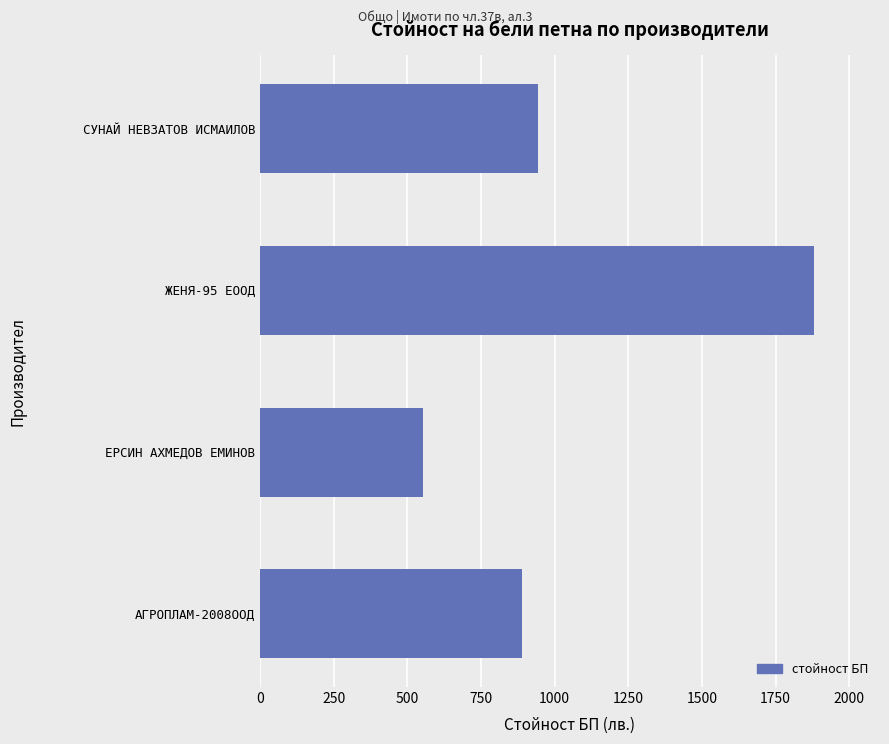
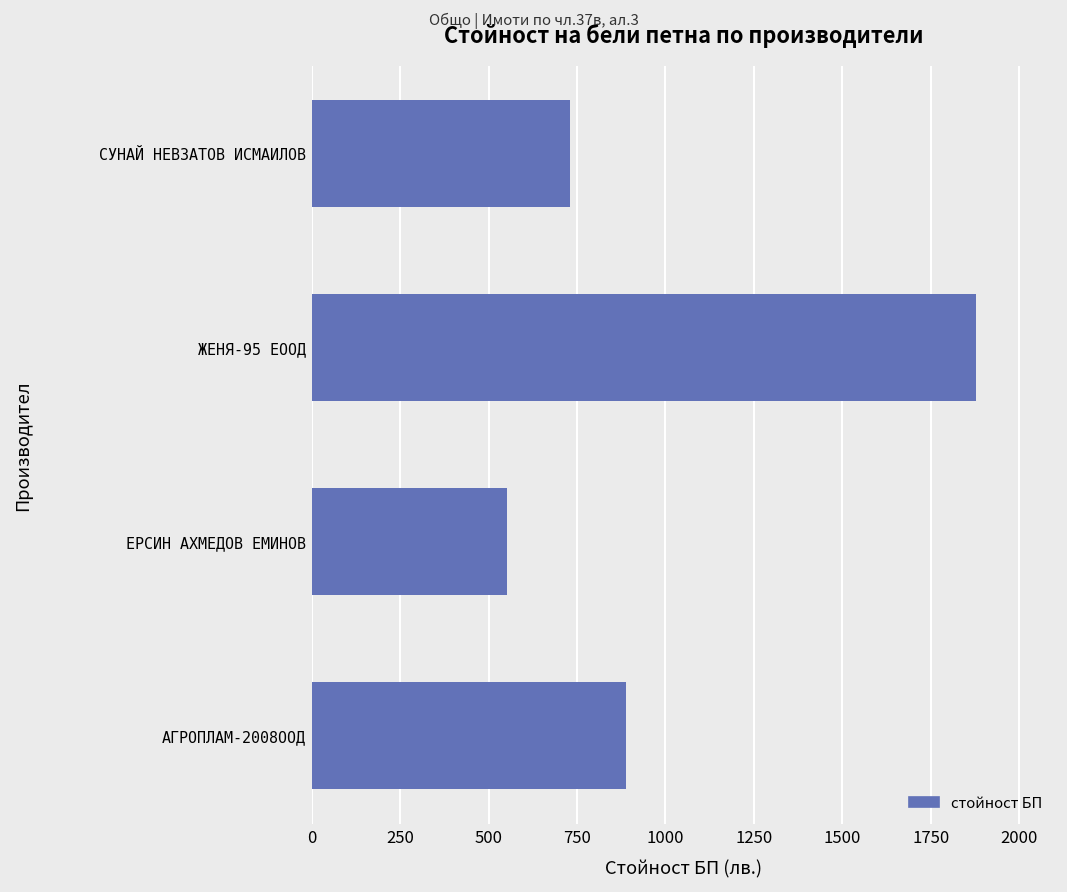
СУНАЙ НЕВЗАТОВ ИСМАИЛОВ: 940 -> 730
